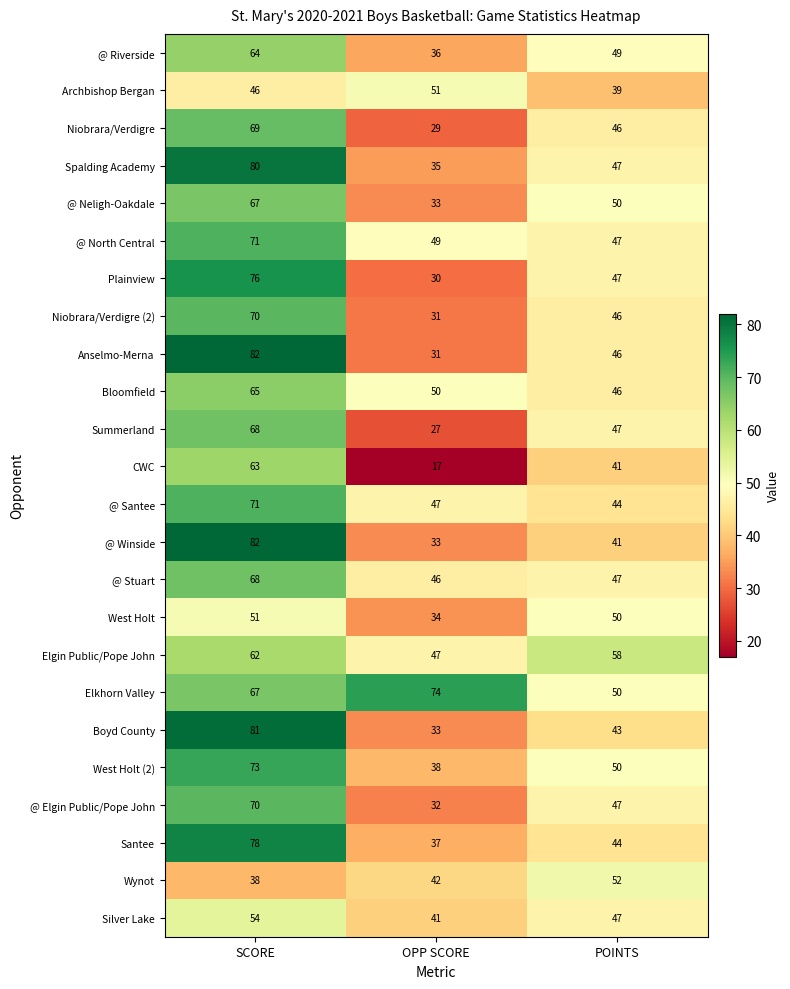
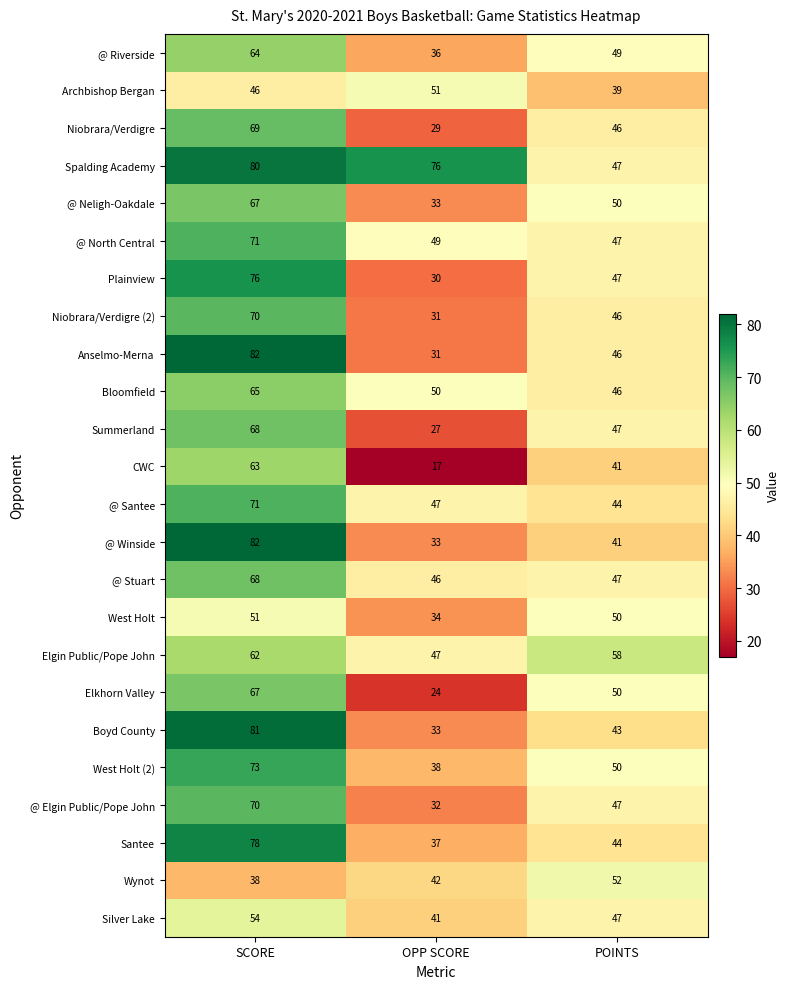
Spalding Academy, OPP SCORE: 35 -> 76
Elkhorn Valley, OPP SCORE: 74 -> 24
